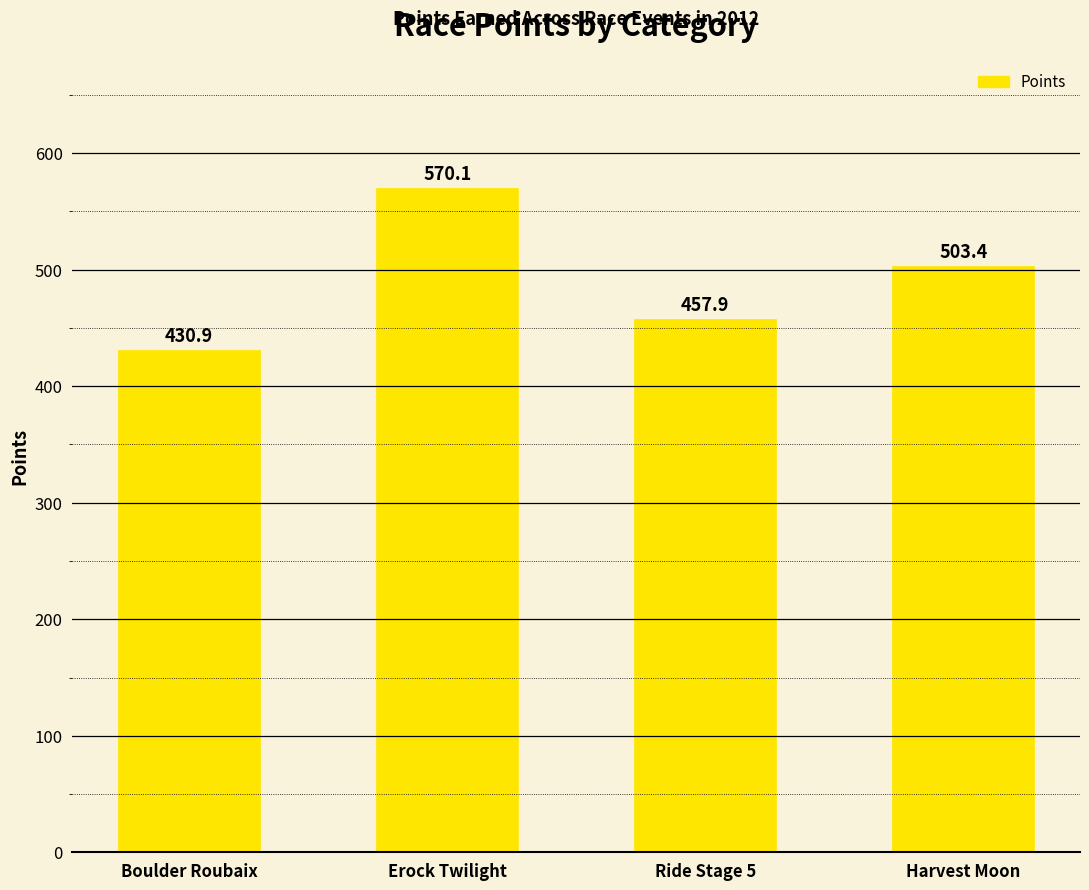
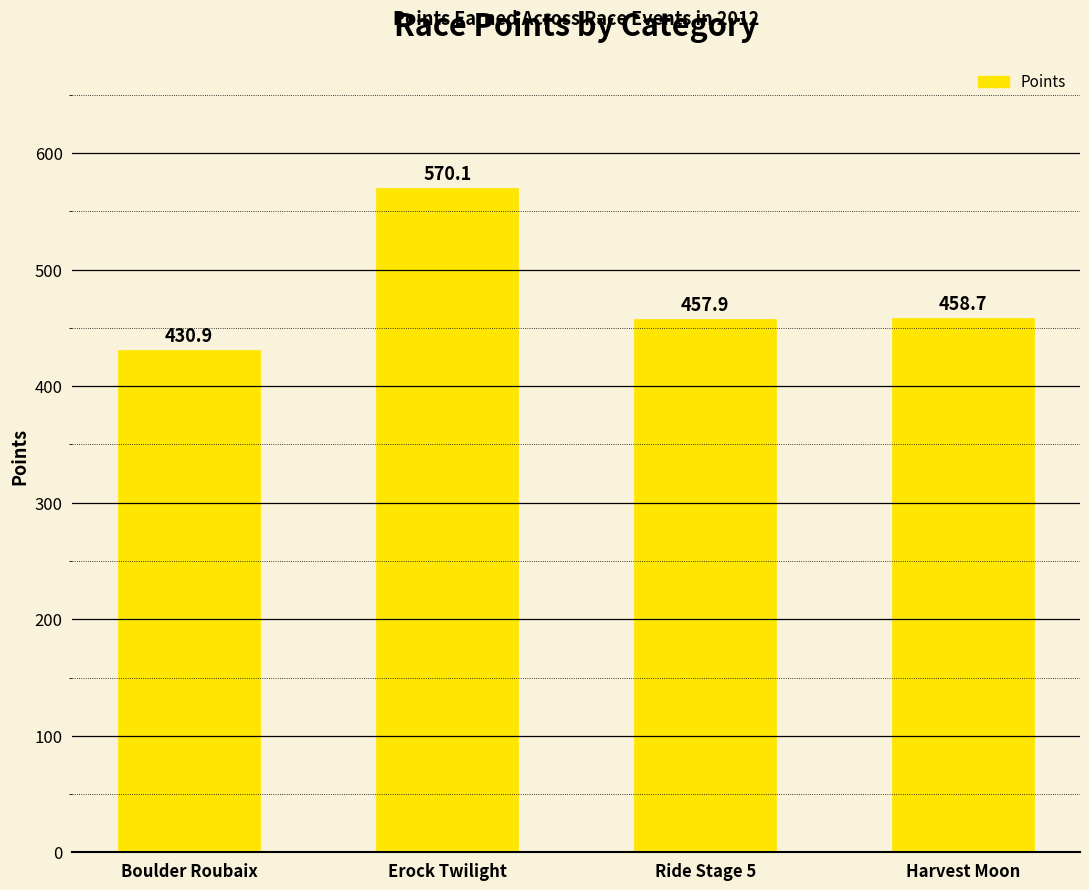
Harvest Moon: 503.4 -> 458.7
